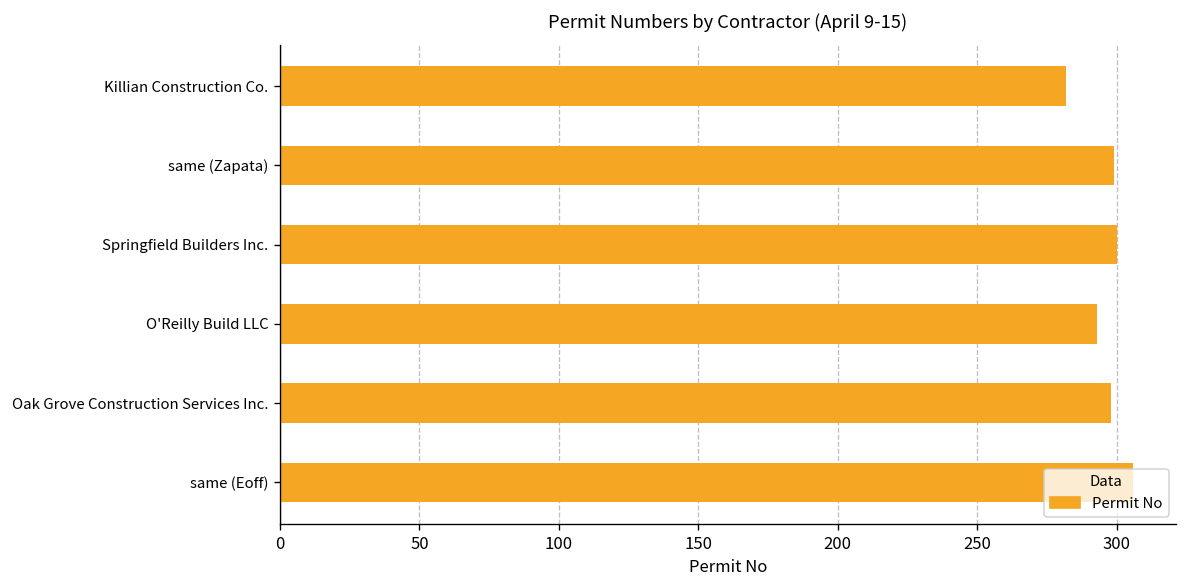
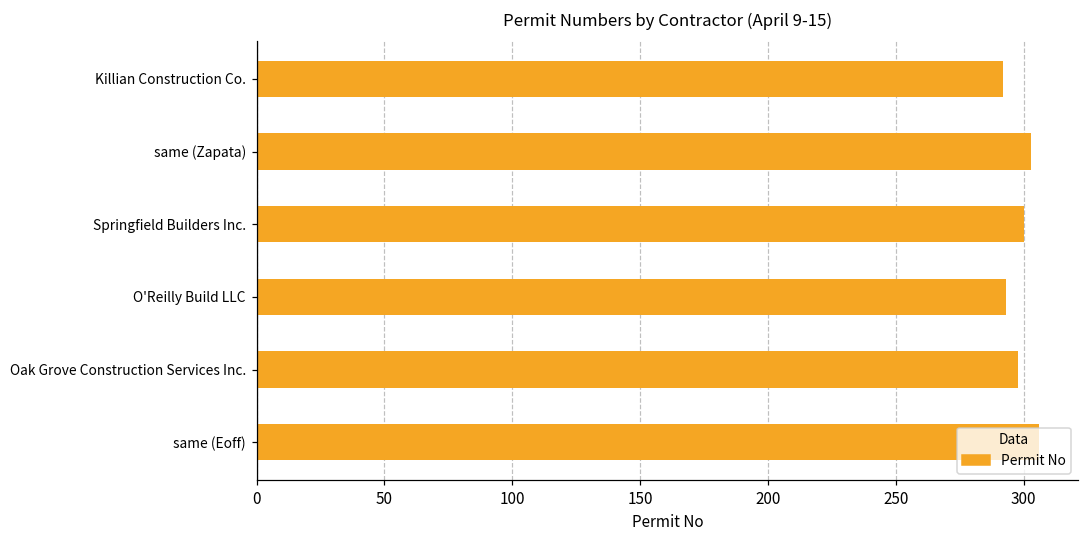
Killian Construction Co.: 282 -> 292
same (Zapata): 299 -> 303
